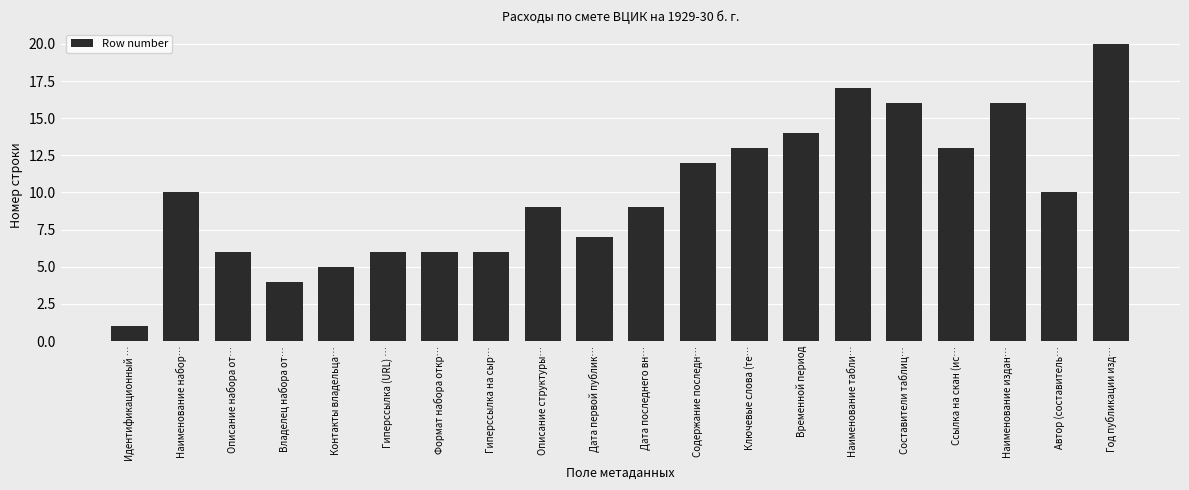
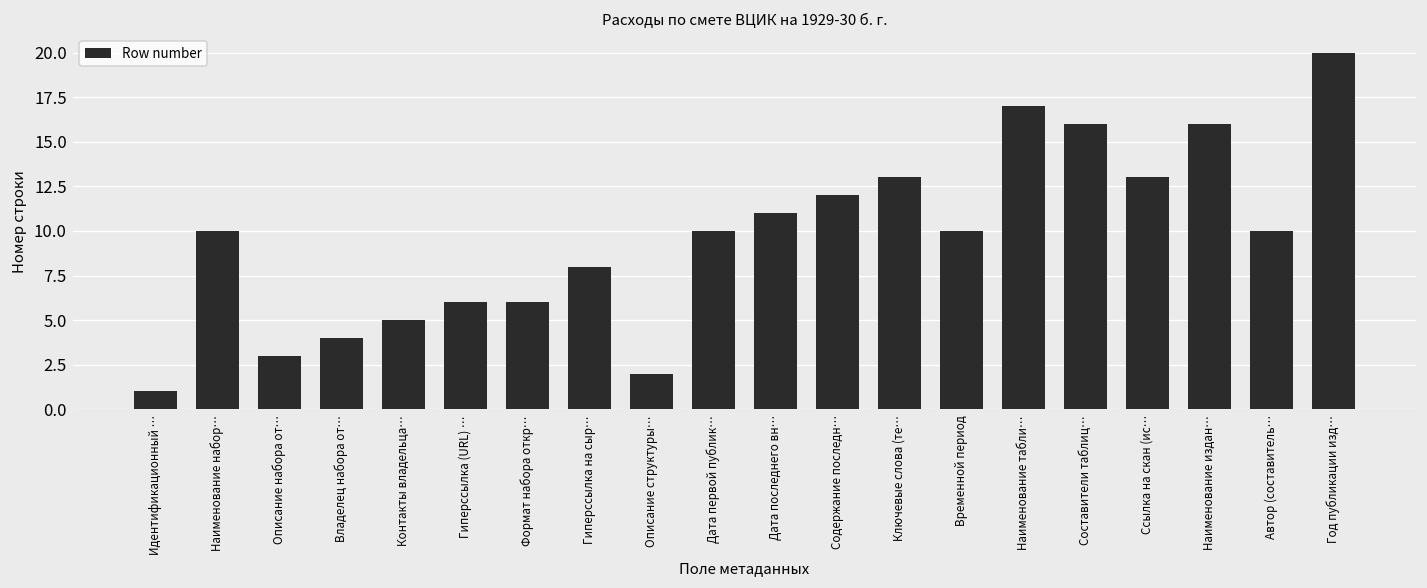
Описание набора от…: 6 -> 3
Гиперссылка на сыр…: 6 -> 8
Описание структуры…: 9 -> 2
Дата первой публик…: 7 -> 10
Дата последнего вн…: 9 -> 11
Временной период: 14 -> 10
